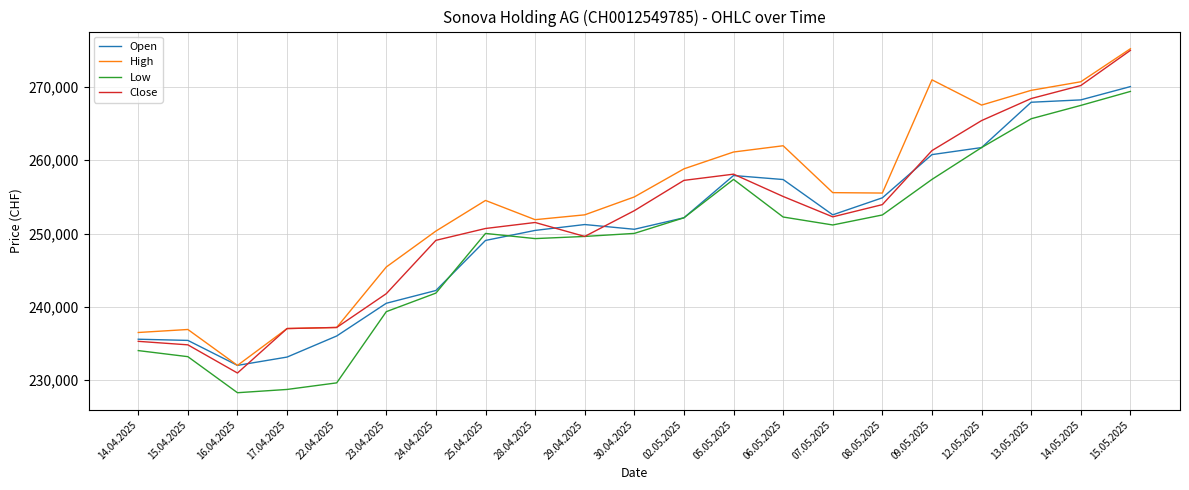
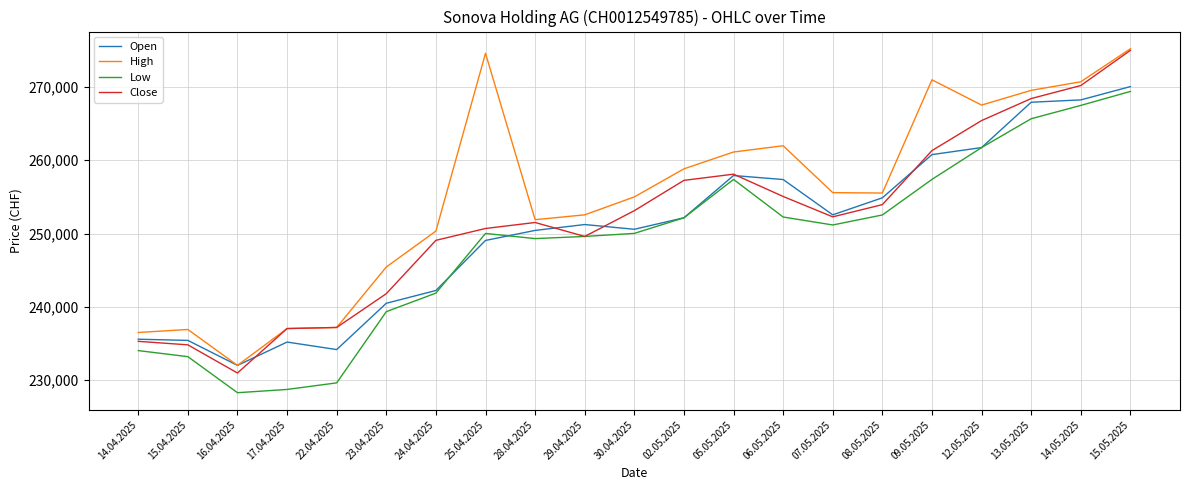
Open, 17.04.2025: 233,000 -> 235,000
Open, 22.04.2025: 236,000 -> 234,000
High, 25.04.2025: 255,000 -> 275,000
